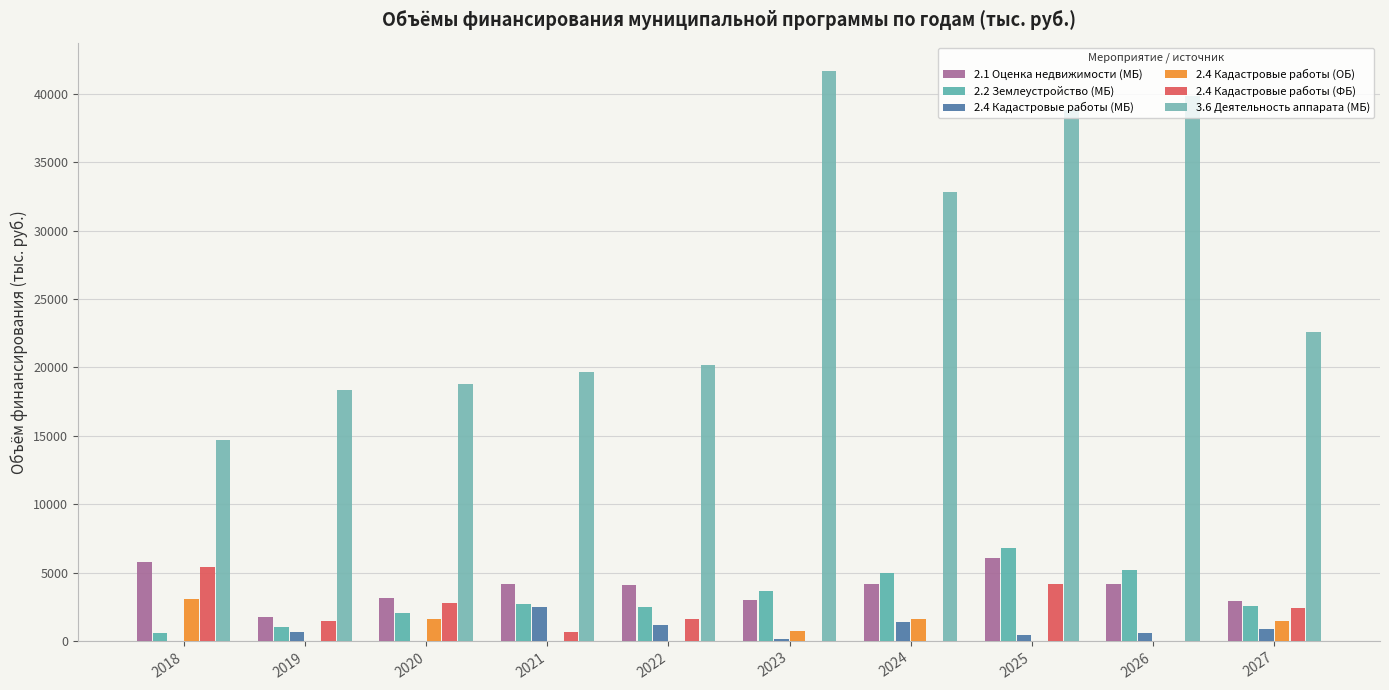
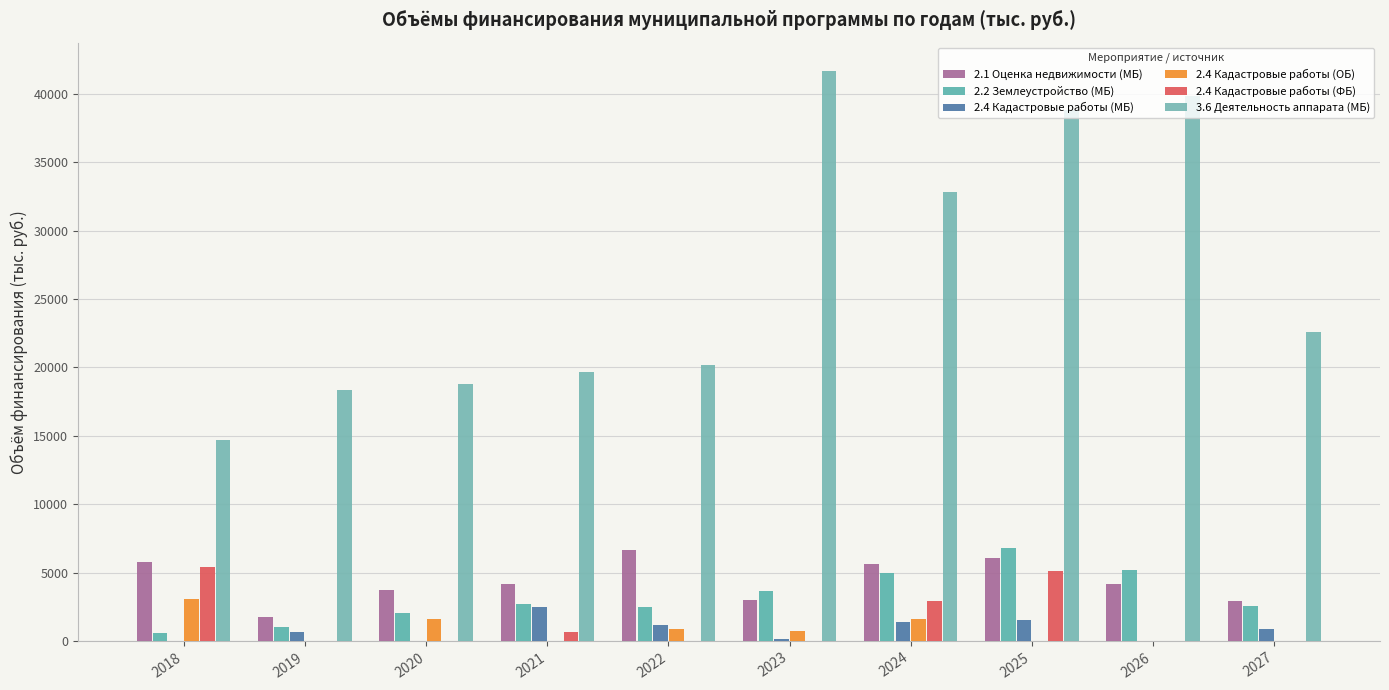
2.4 Кадастровые работы (ФБ), 2019: 1500 -> 0
2.1 Оценка недвижимости (МБ), 2020: 3100 -> 3800
2.4 Кадастровые работы (ФБ), 2020: 2800 -> 0
2.1 Оценка недвижимости (МБ), 2022: 4100 -> 6700
2.4 Кадастровые работы (ОБ), 2022: 0 -> 900
2.4 Кадастровые работы (ФБ), 2022: 1600 -> 0
2.1 Оценка недвижимости (МБ), 2024: 4200 -> 5700
2.4 Кадастровые работы (ФБ), 2024: 0 -> 2900
2.4 Кадастровые работы (МБ), 2025: 500 -> 1500
2.4 Кадастровые работы (ФБ), 2025: 4200 -> 5100
2.4 Кадастровые работы (МБ), 2026: 600 -> 0
2.4 Кадастровые работы (ОБ), 2027: 1500 -> 0
2.4 Кадастровые работы (ФБ), 2027: 2400 -> 0
